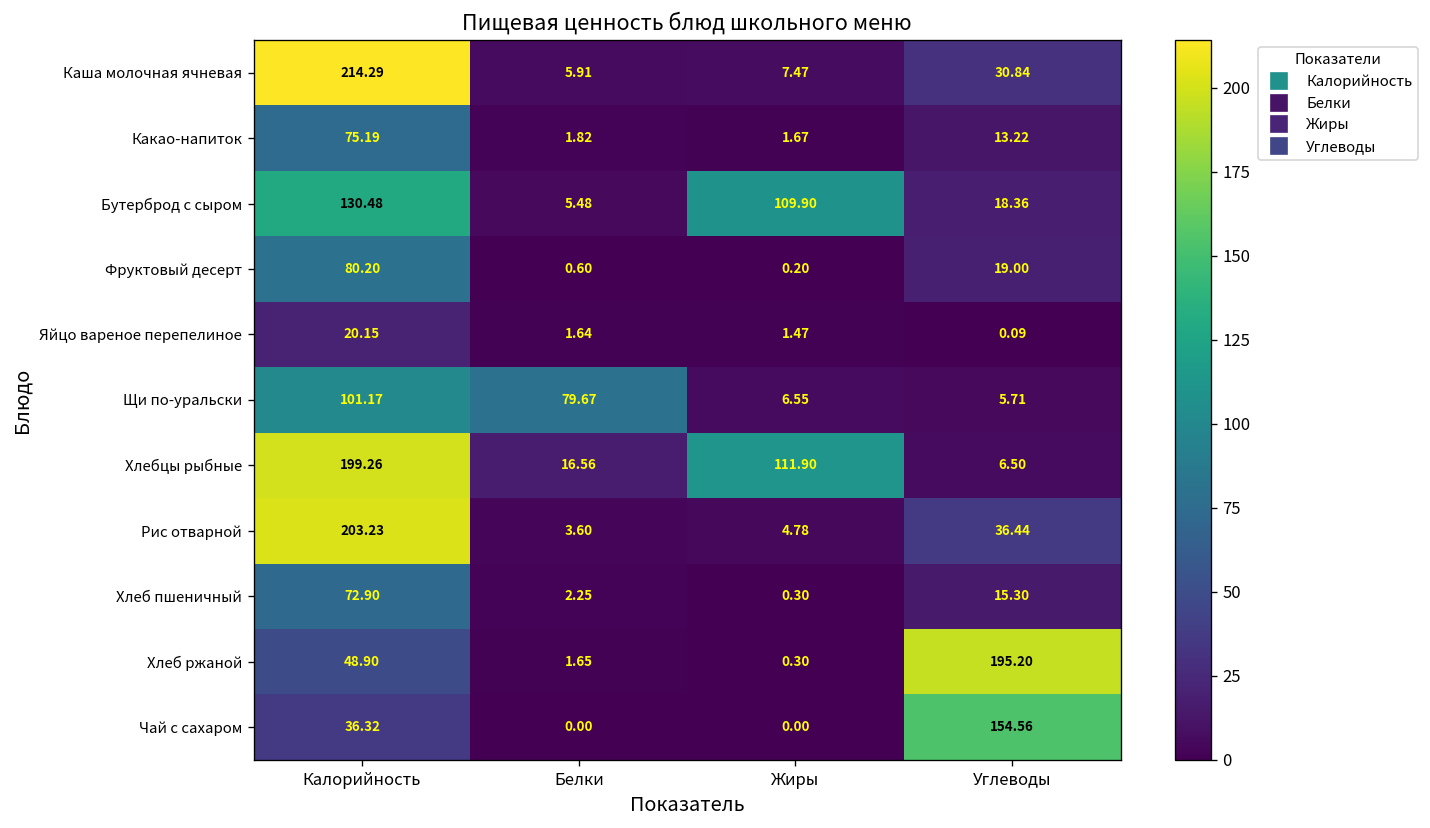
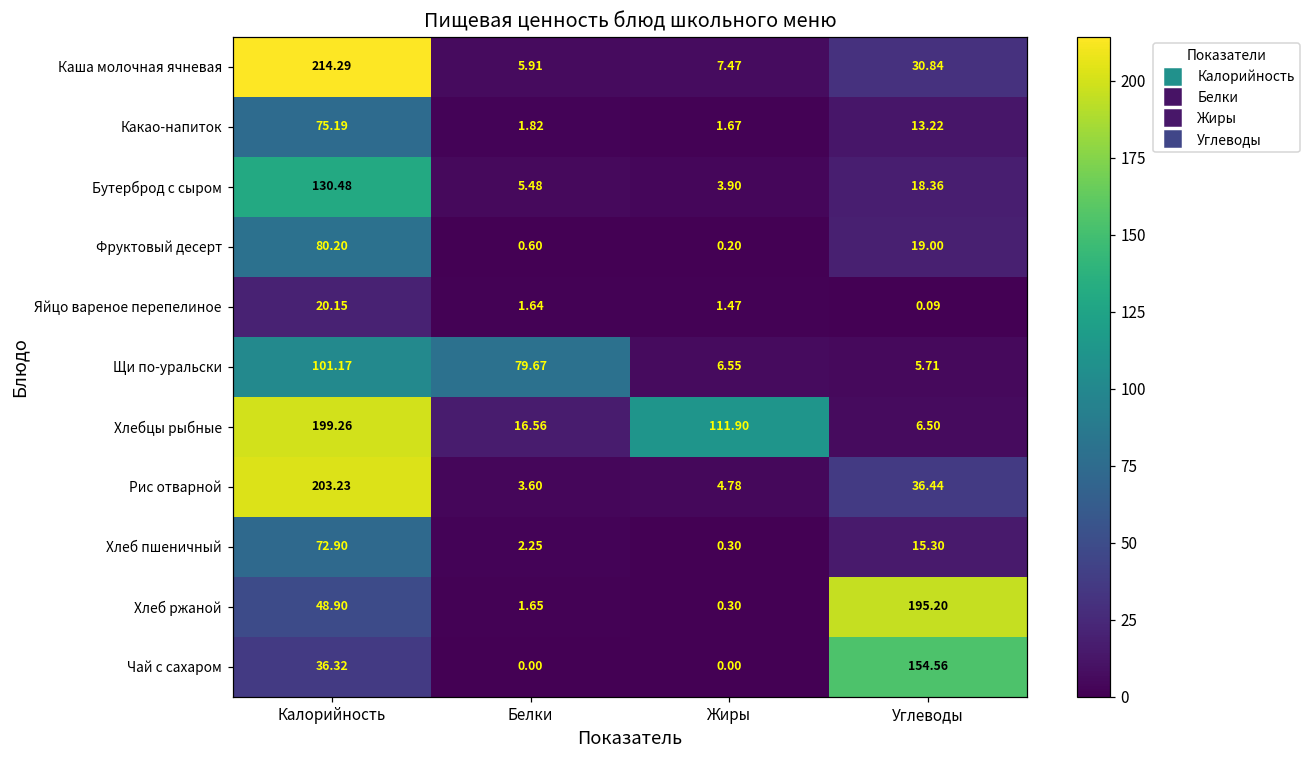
Бутерброд с сыром, Жиры: 109.90 -> 3.90
